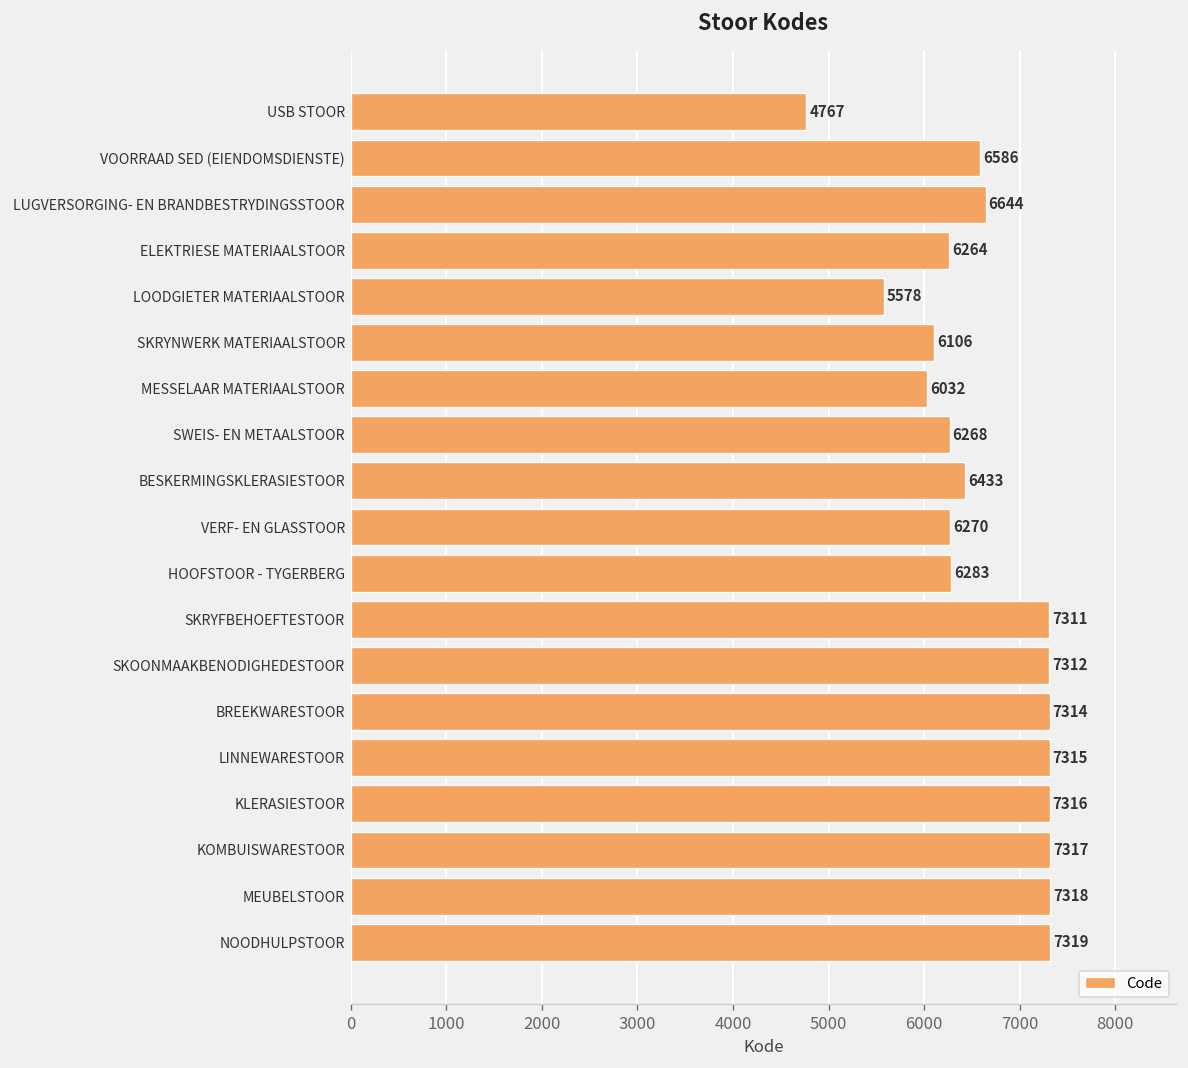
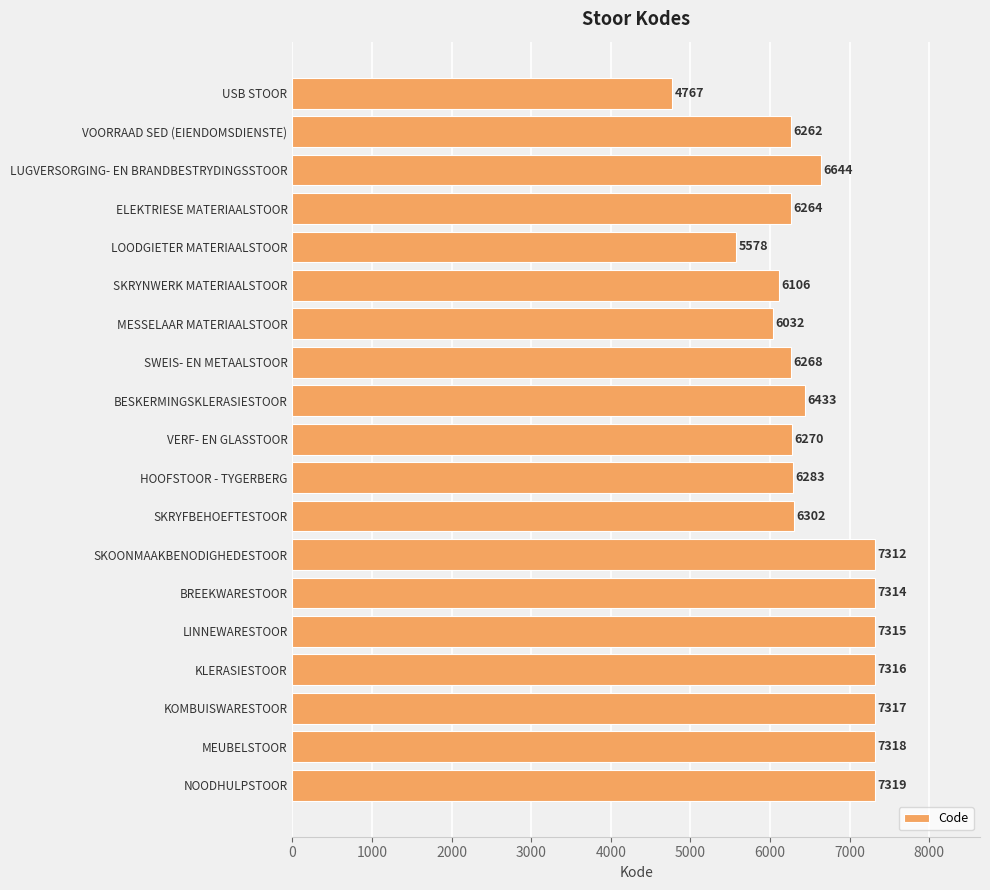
VOORRAAD SED (EIENDOMSDIENSTE): 6586 -> 6262
SKRYFBEHOEFTESTOOR: 7311 -> 6302
